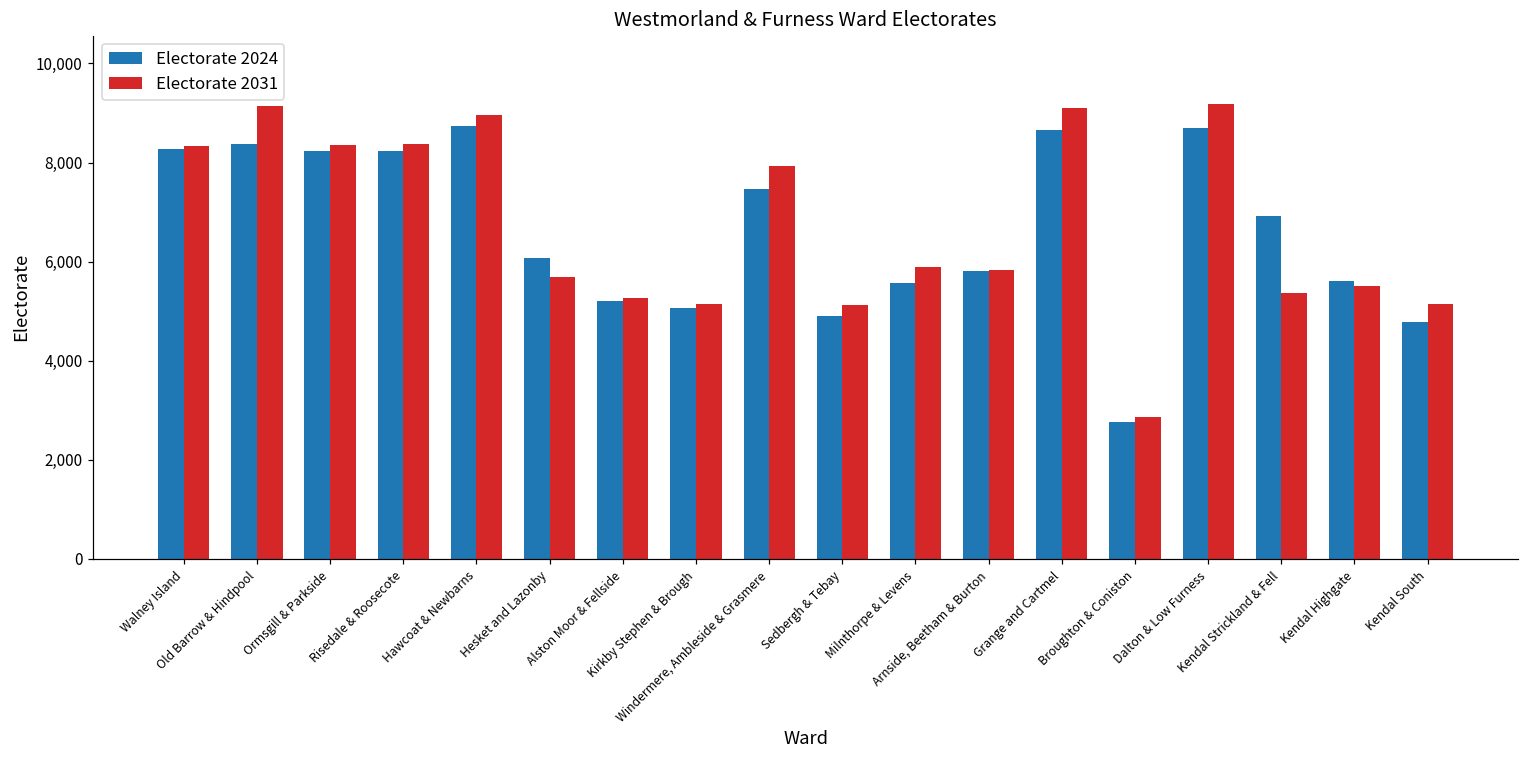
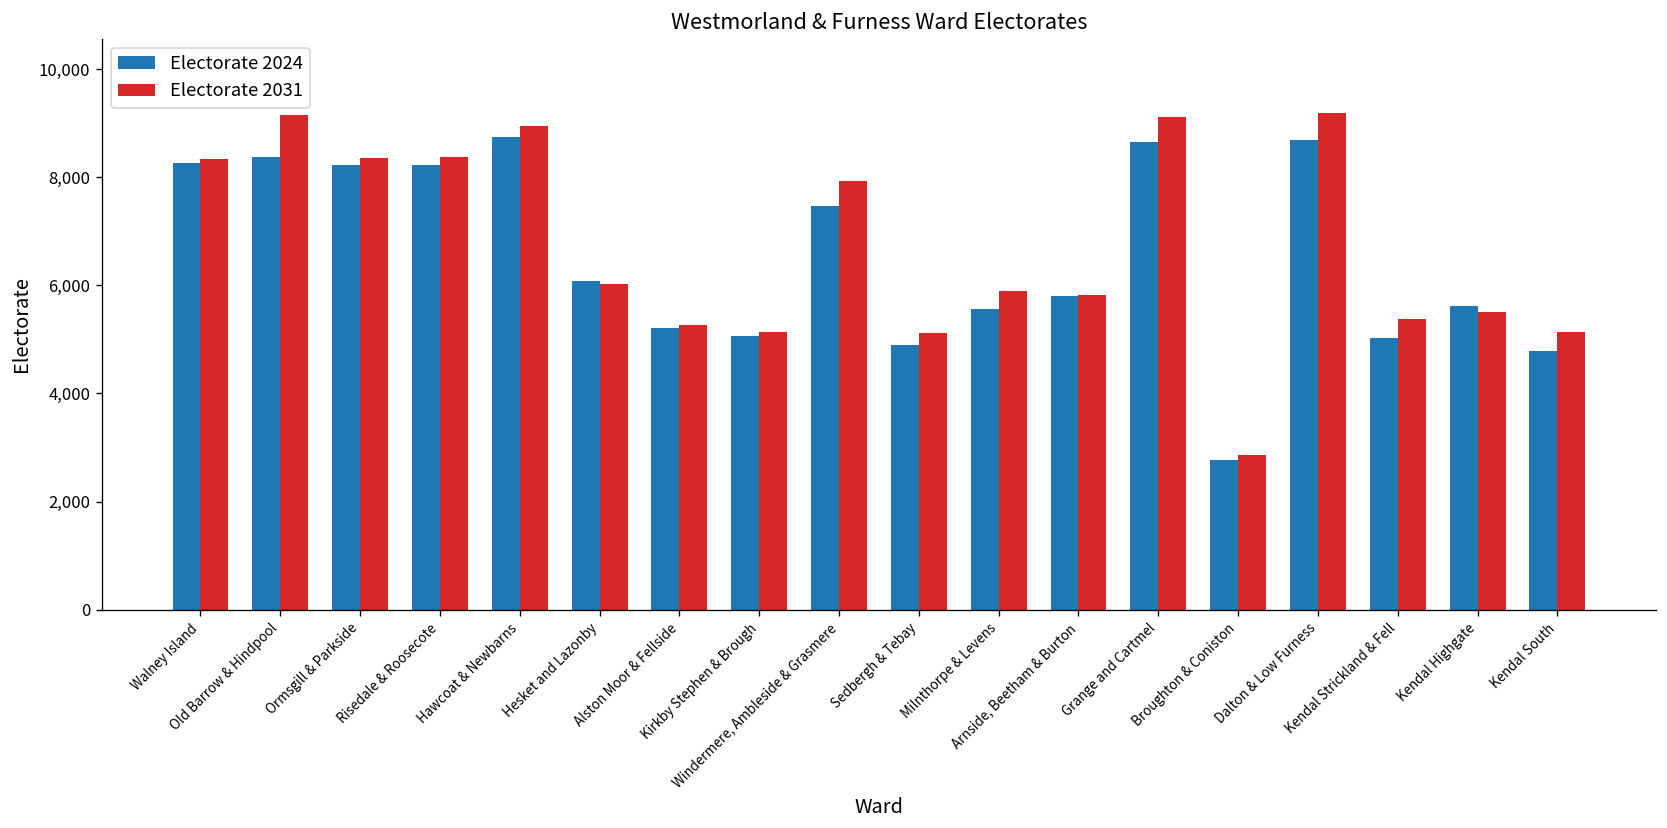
Electorate 2031, Hesket and Lazonby: 5,700 -> 6,000
Electorate 2024, Kendal Strickland & Fell: 6,900 -> 5,000
